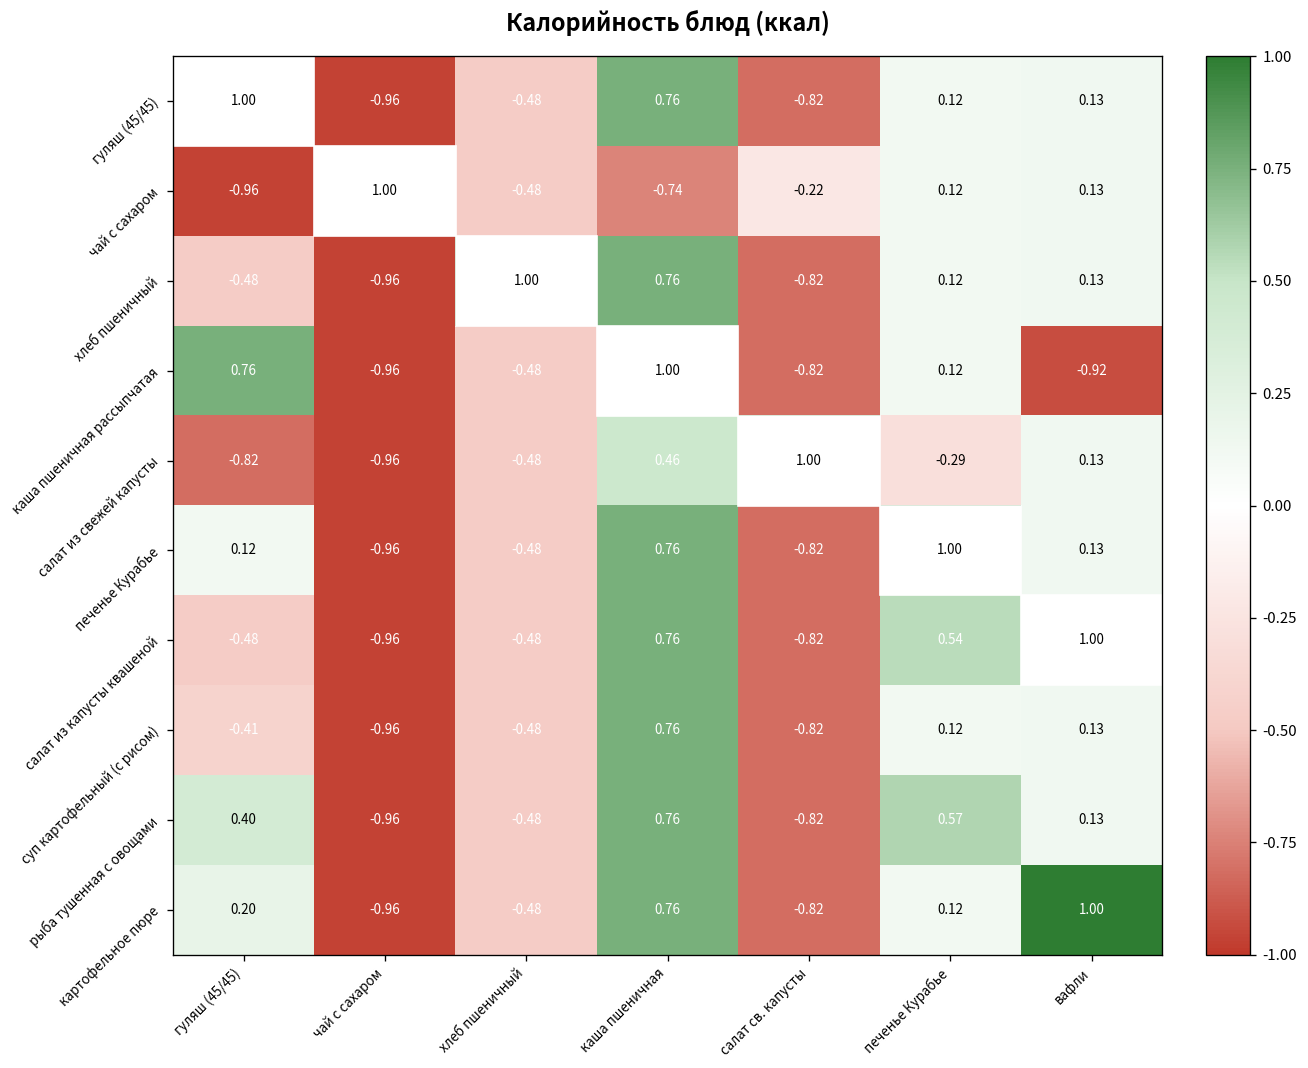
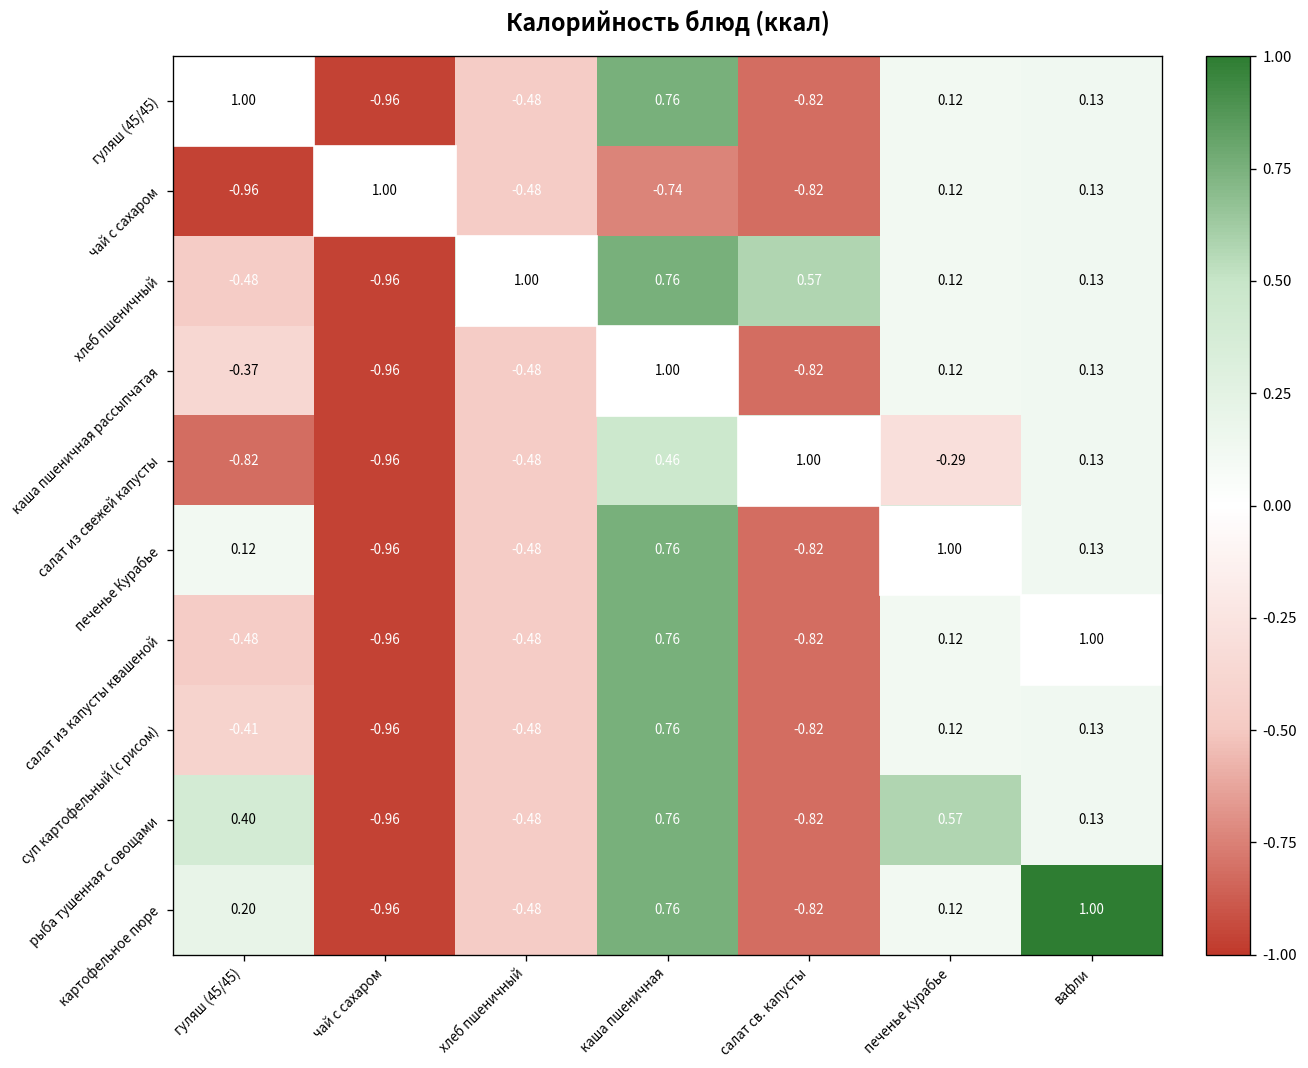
чай с сахаром, салат св. капусты: -0.22 -> -0.82
хлеб пшеничный, салат св. капусты: -0.82 -> 0.57
каша пшеничная рассыпчатая, гуляш (45/45): 0.76 -> -0.37
каша пшеничная рассыпчатая, вафли: -0.92 -> 0.13
салат из капусты квашеной, печенье Курабье: 0.54 -> 0.12
